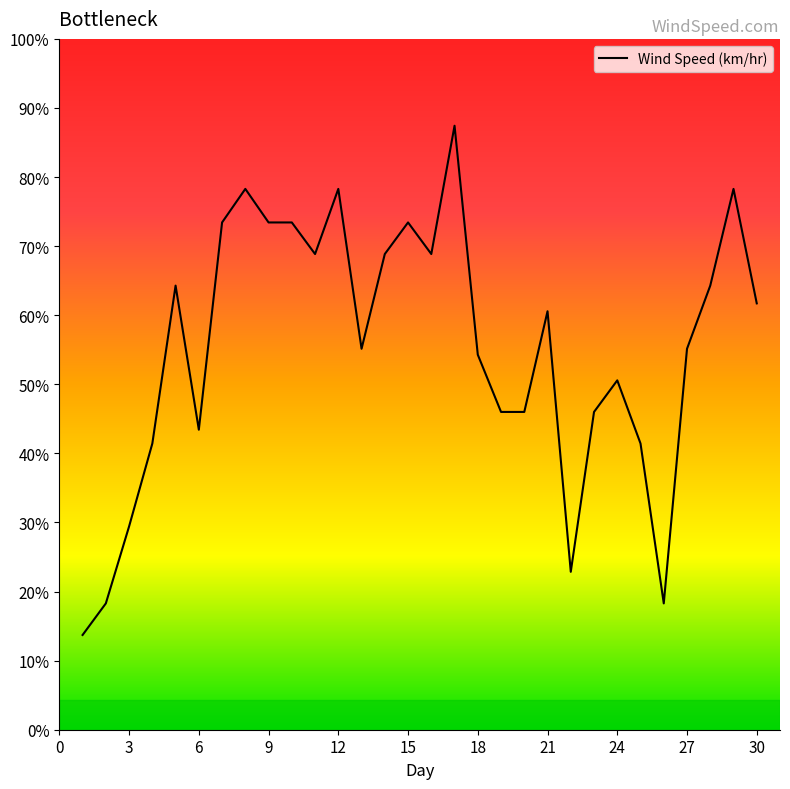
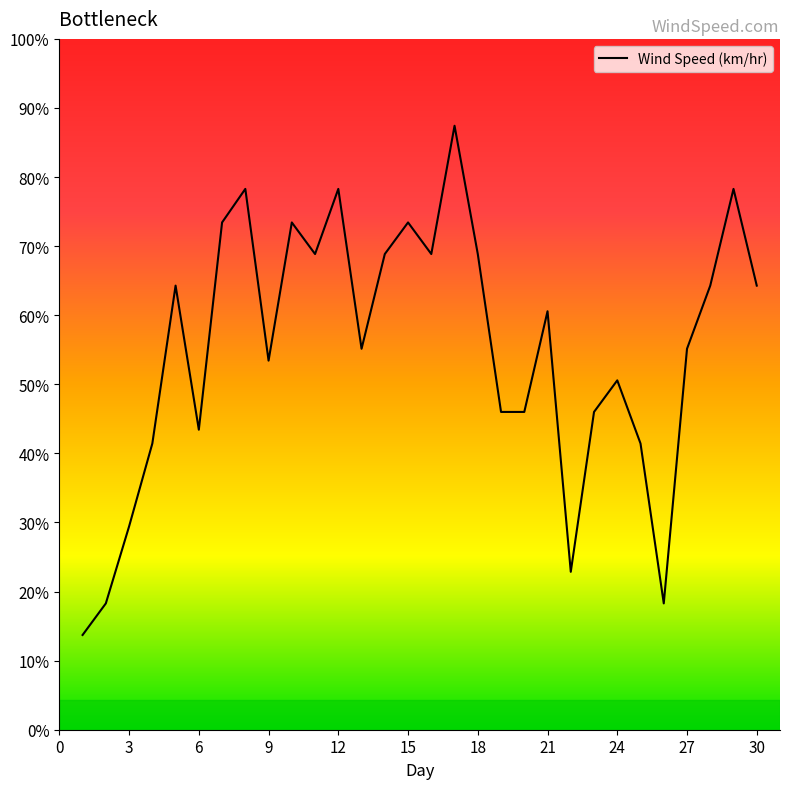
9: 73% -> 53%
18: 54% -> 69%
30: 62% -> 64%
